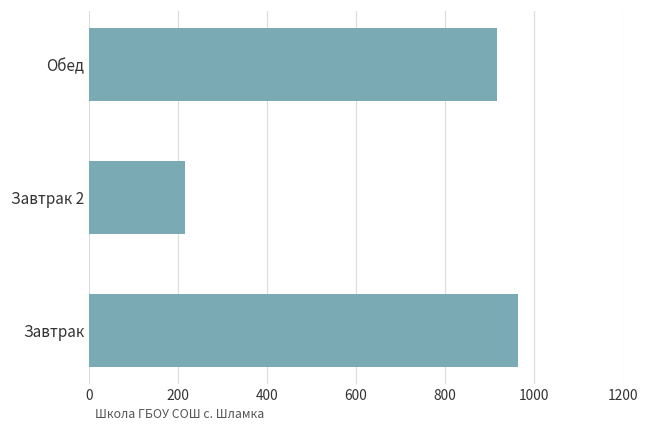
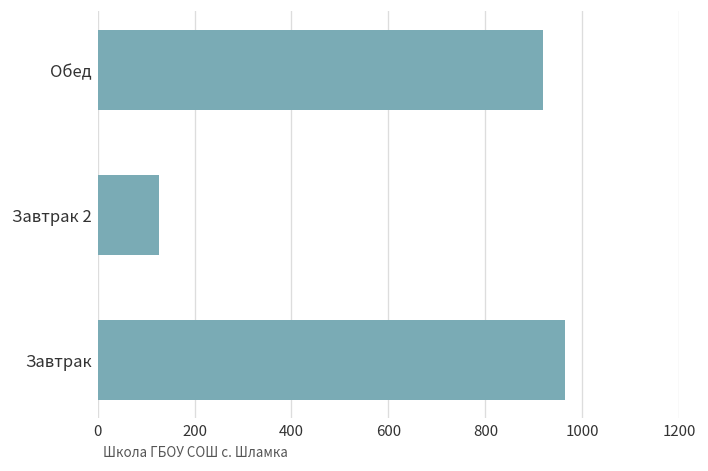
Завтрак 2: 220 -> 130
